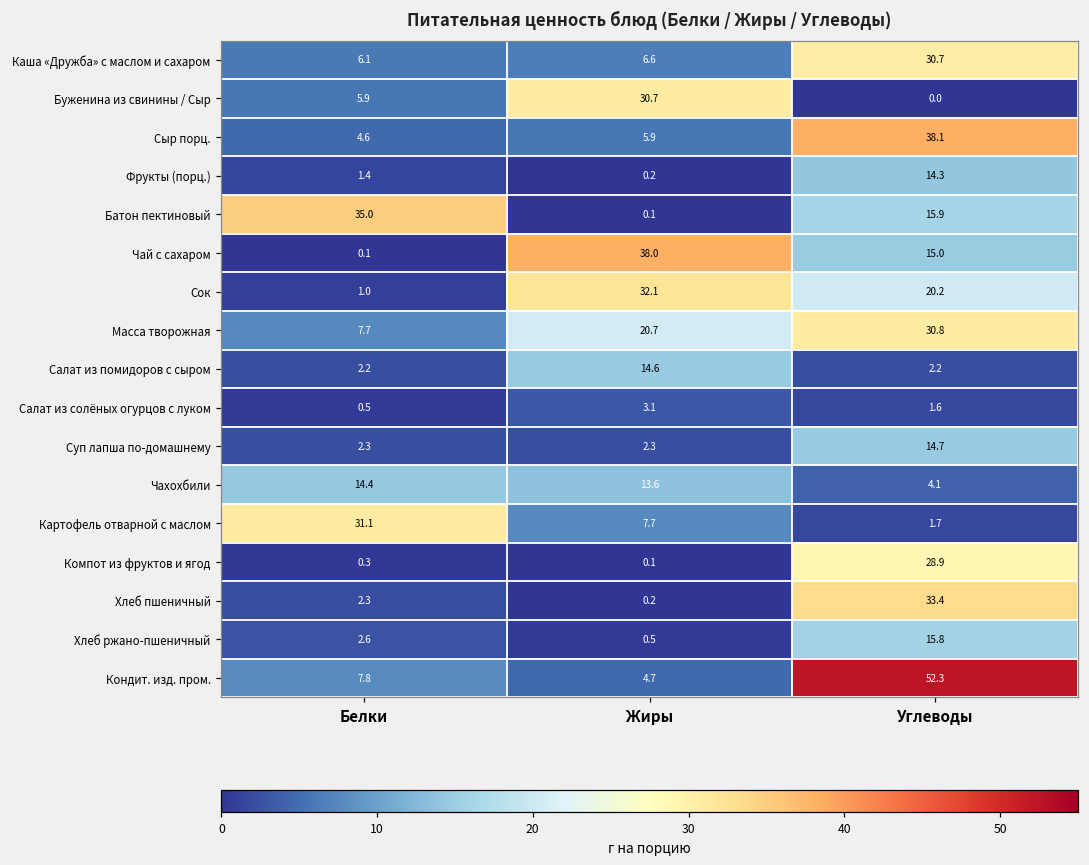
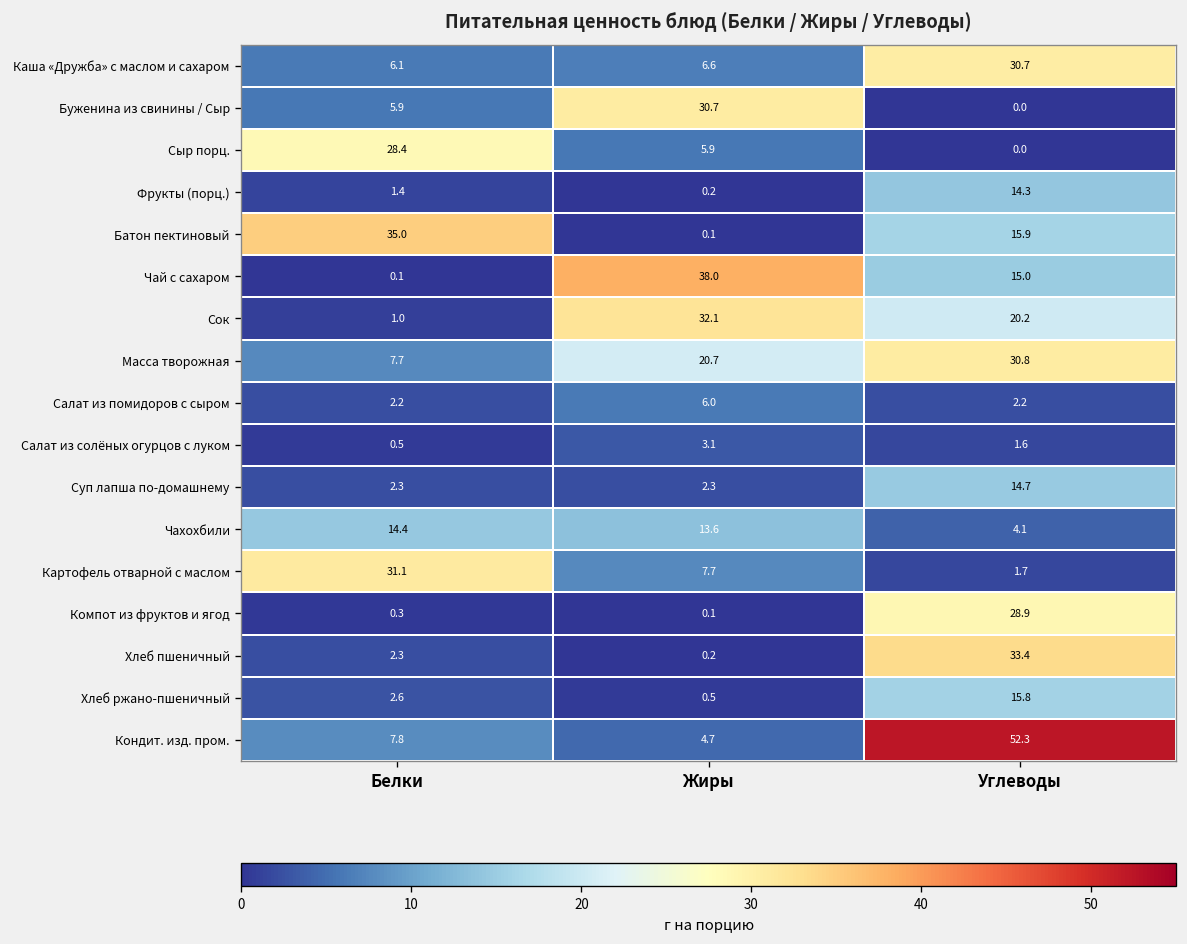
Сыр порц., Белки: 4.6 -> 28.4
Сыр порц., Углеводы: 38.1 -> 0.0
Салат из помидоров с сыром, Жиры: 14.6 -> 6.0
